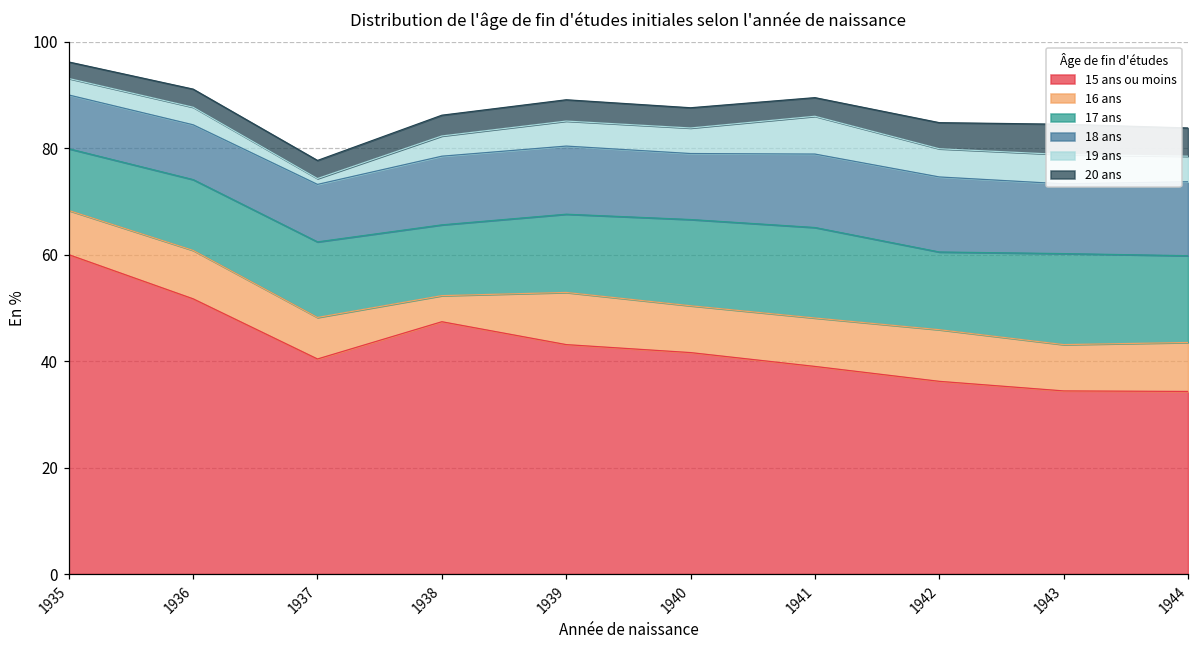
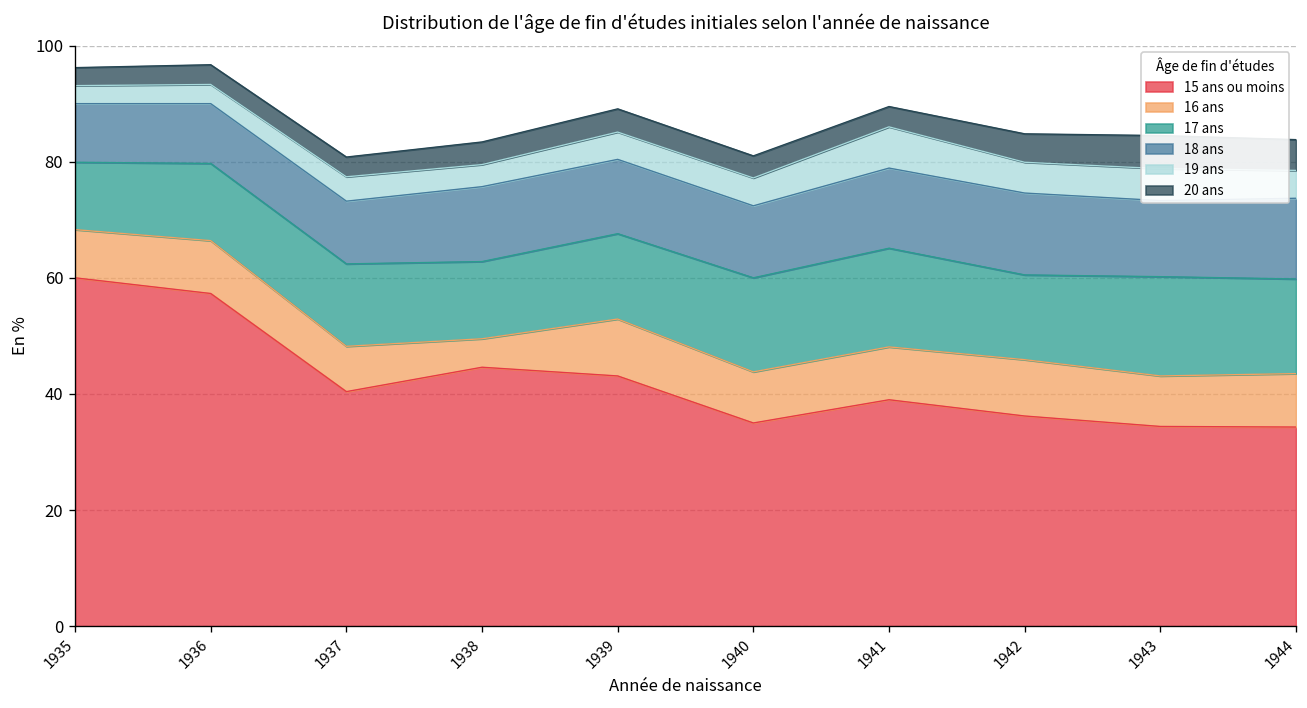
15 ans ou moins, 1936: 52 -> 57
19 ans, 1937: 1 -> 4
15 ans ou moins, 1938: 47 -> 45
15 ans ou moins, 1940: 42 -> 35
